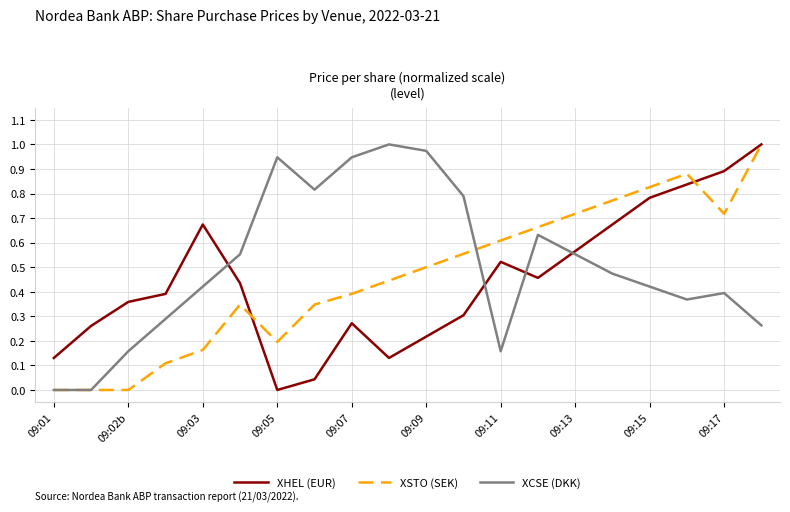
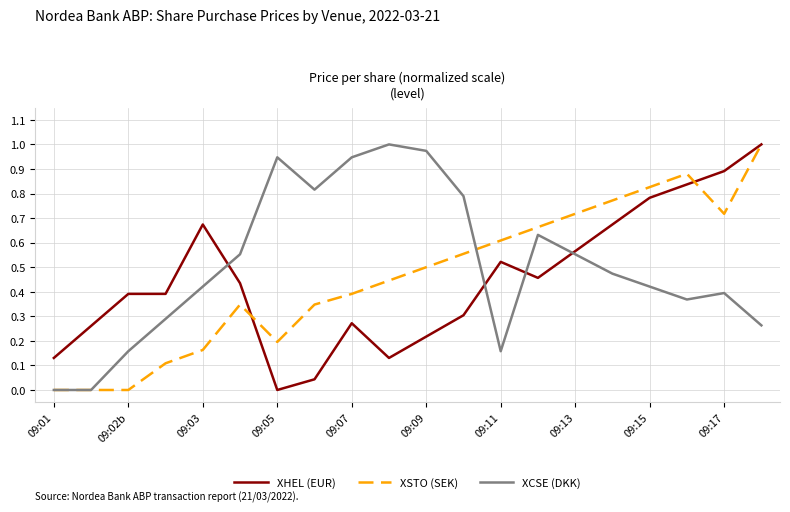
XHEL (EUR), 09:02b: 0.36 -> 0.39
